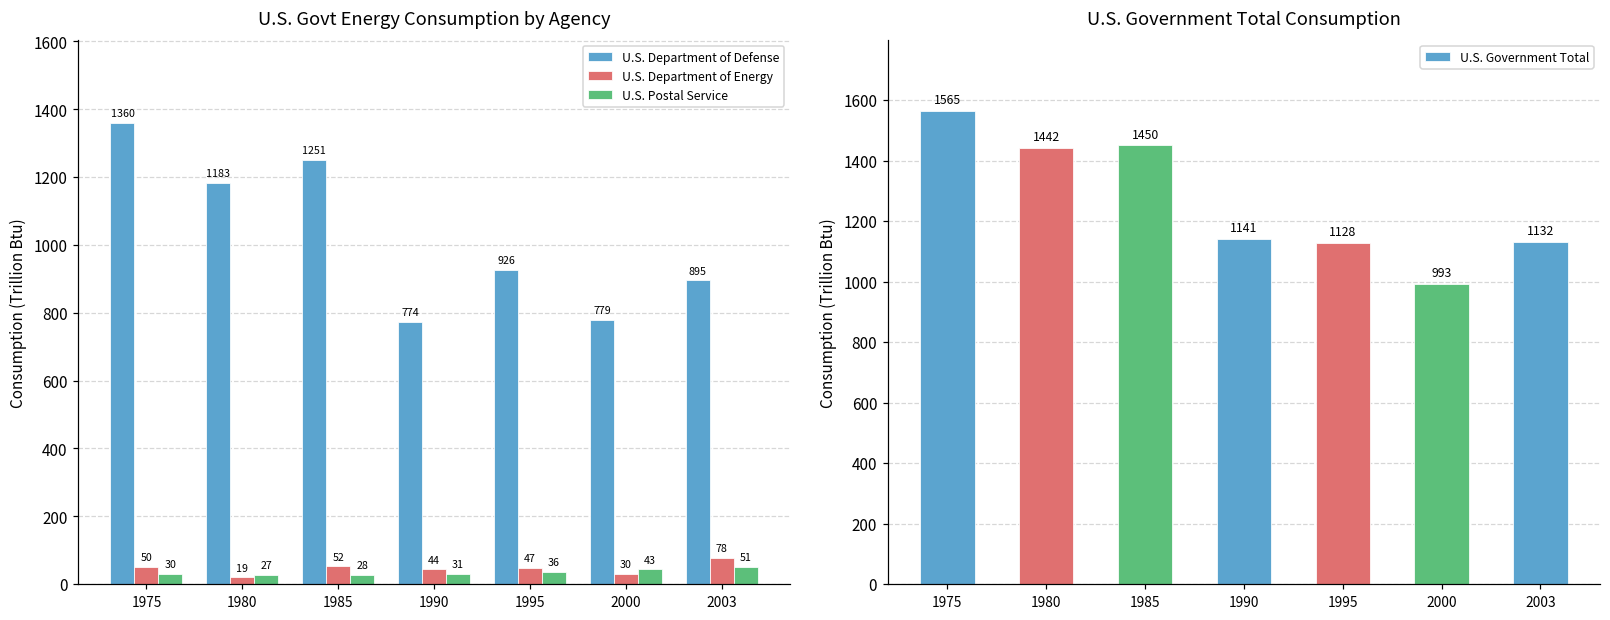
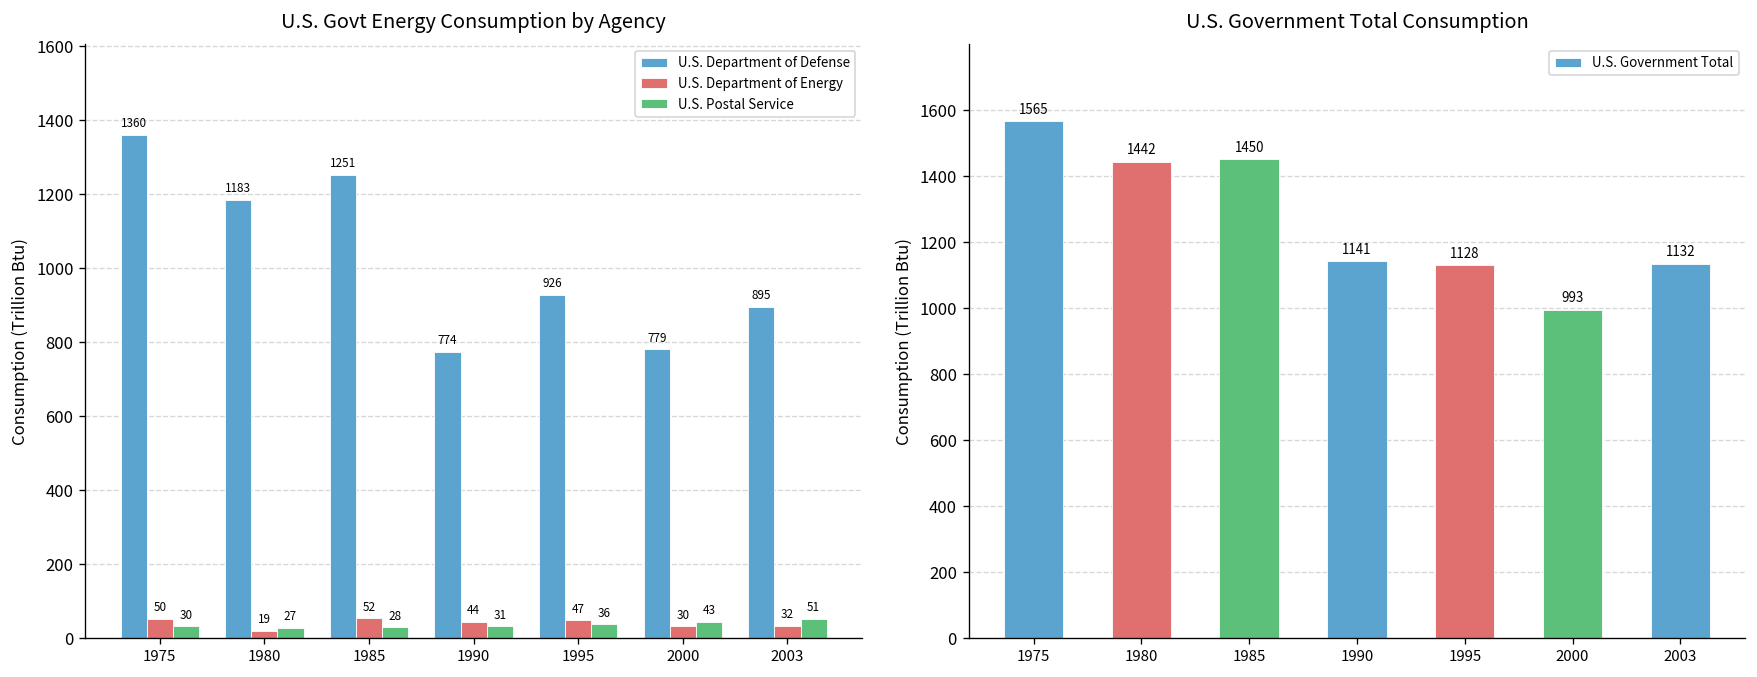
U.S. Govt Energy Consumption by Agency, U.S. Department of Energy, 2003: 78 -> 32
